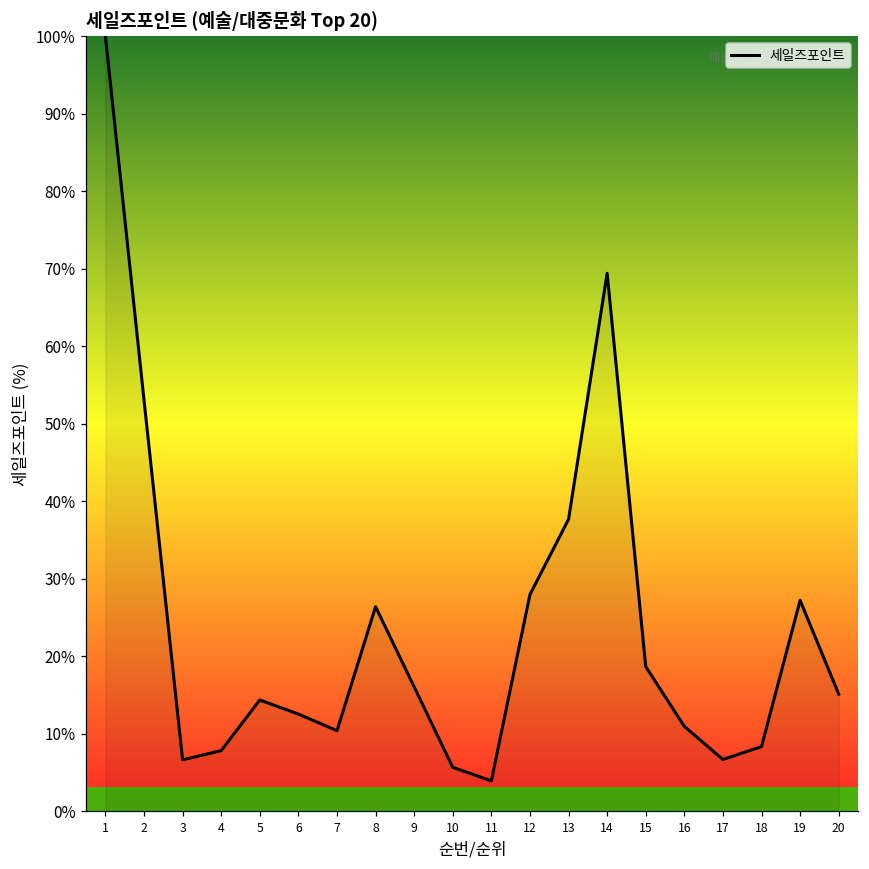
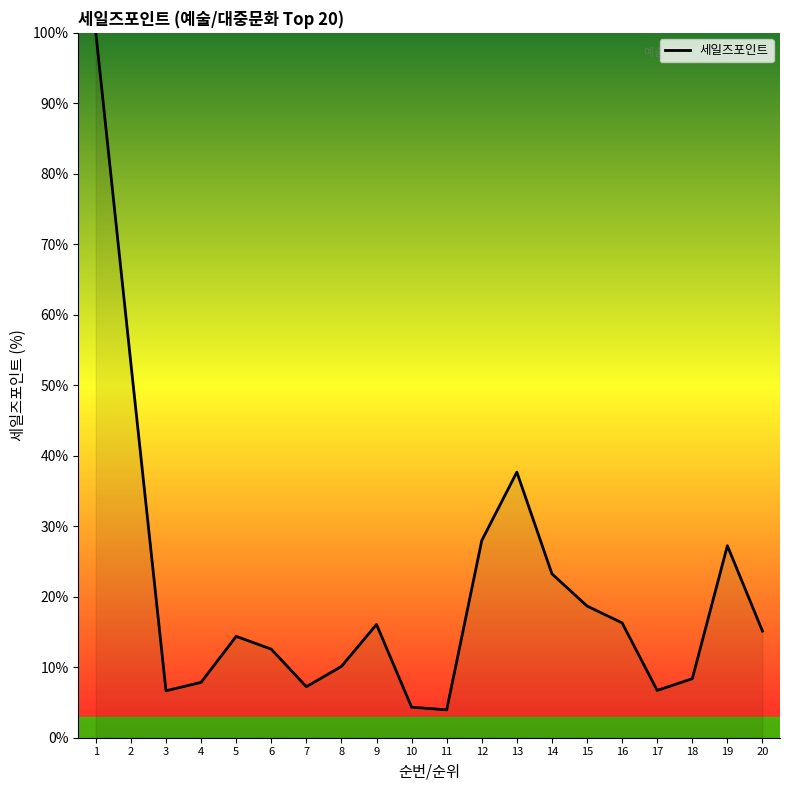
7: 10% -> 7%
8: 26% -> 10%
10: 6% -> 4%
14: 69% -> 23%
16: 11% -> 16%
